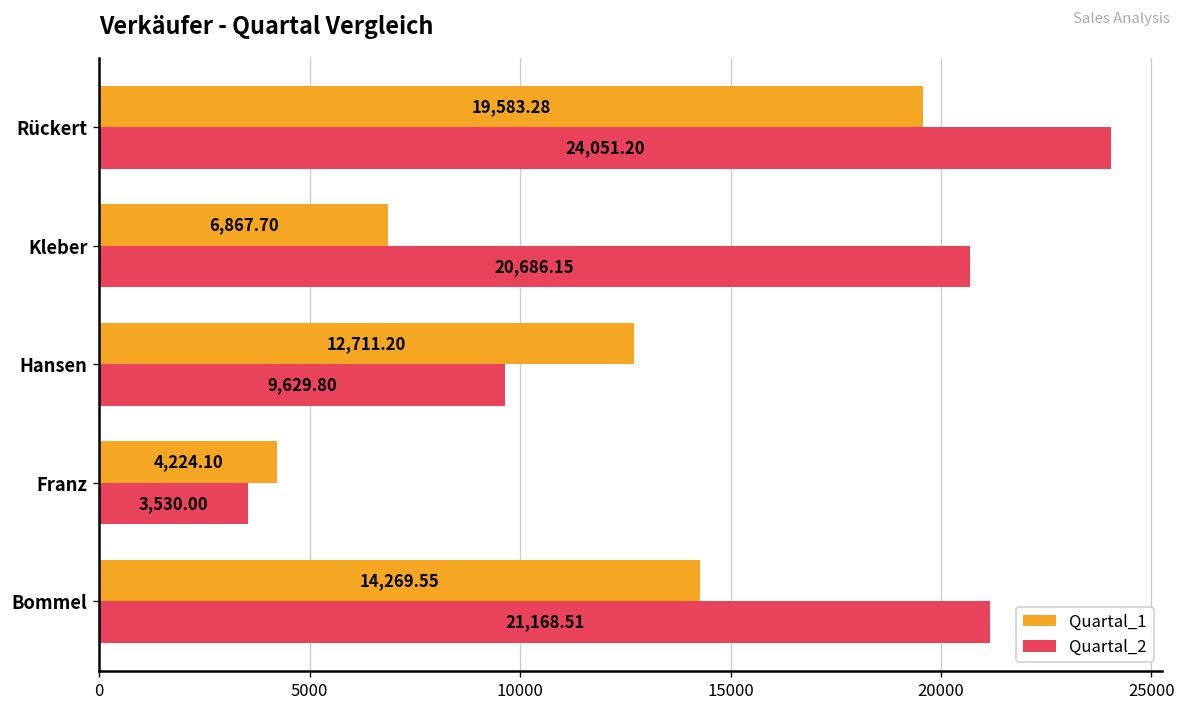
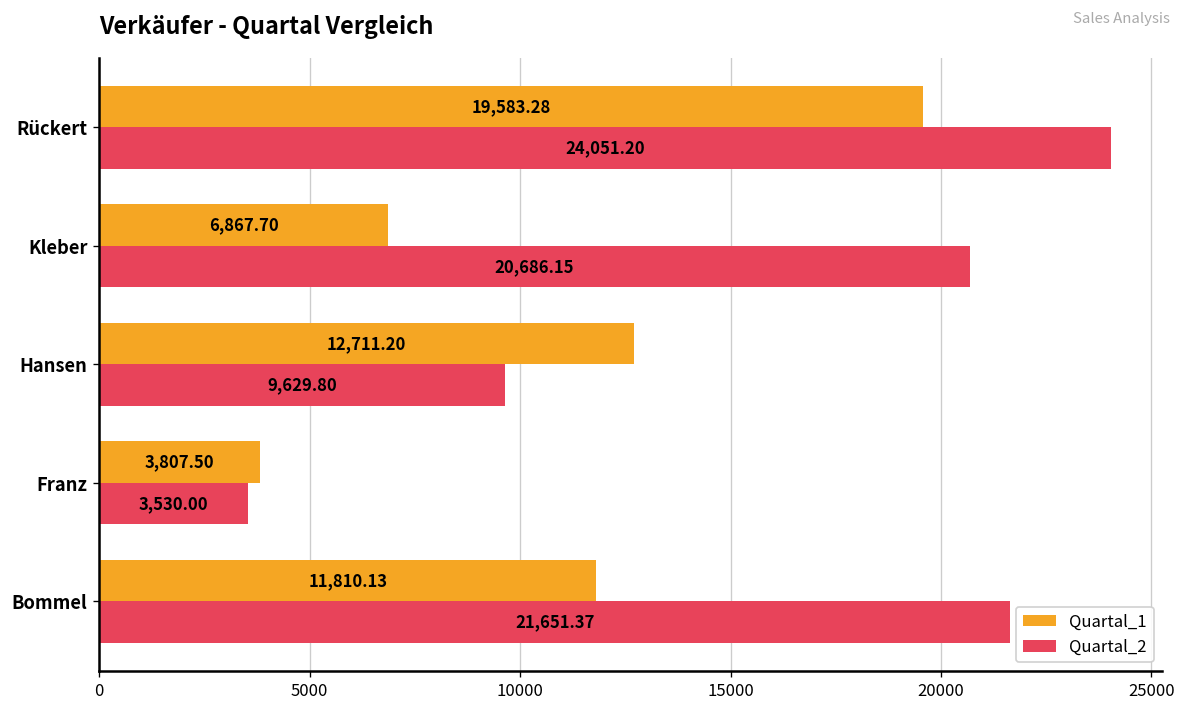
Quartal_1, Franz: 4,224.10 -> 3,807.50
Quartal_1, Bommel: 14,269.55 -> 11,810.13
Quartal_2, Bommel: 21,168.51 -> 21,651.37
